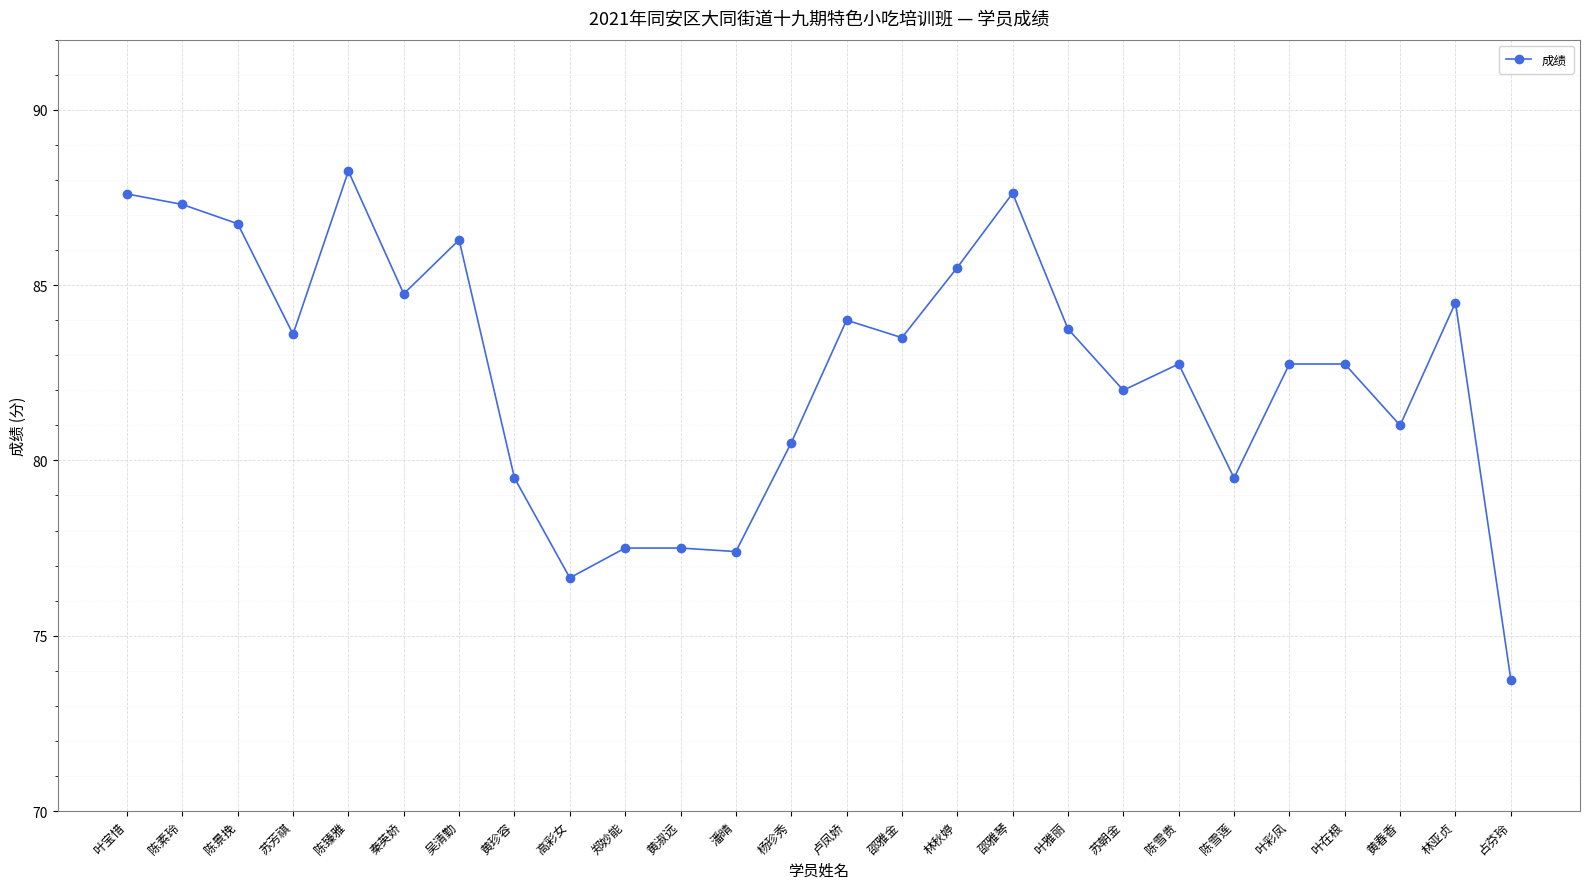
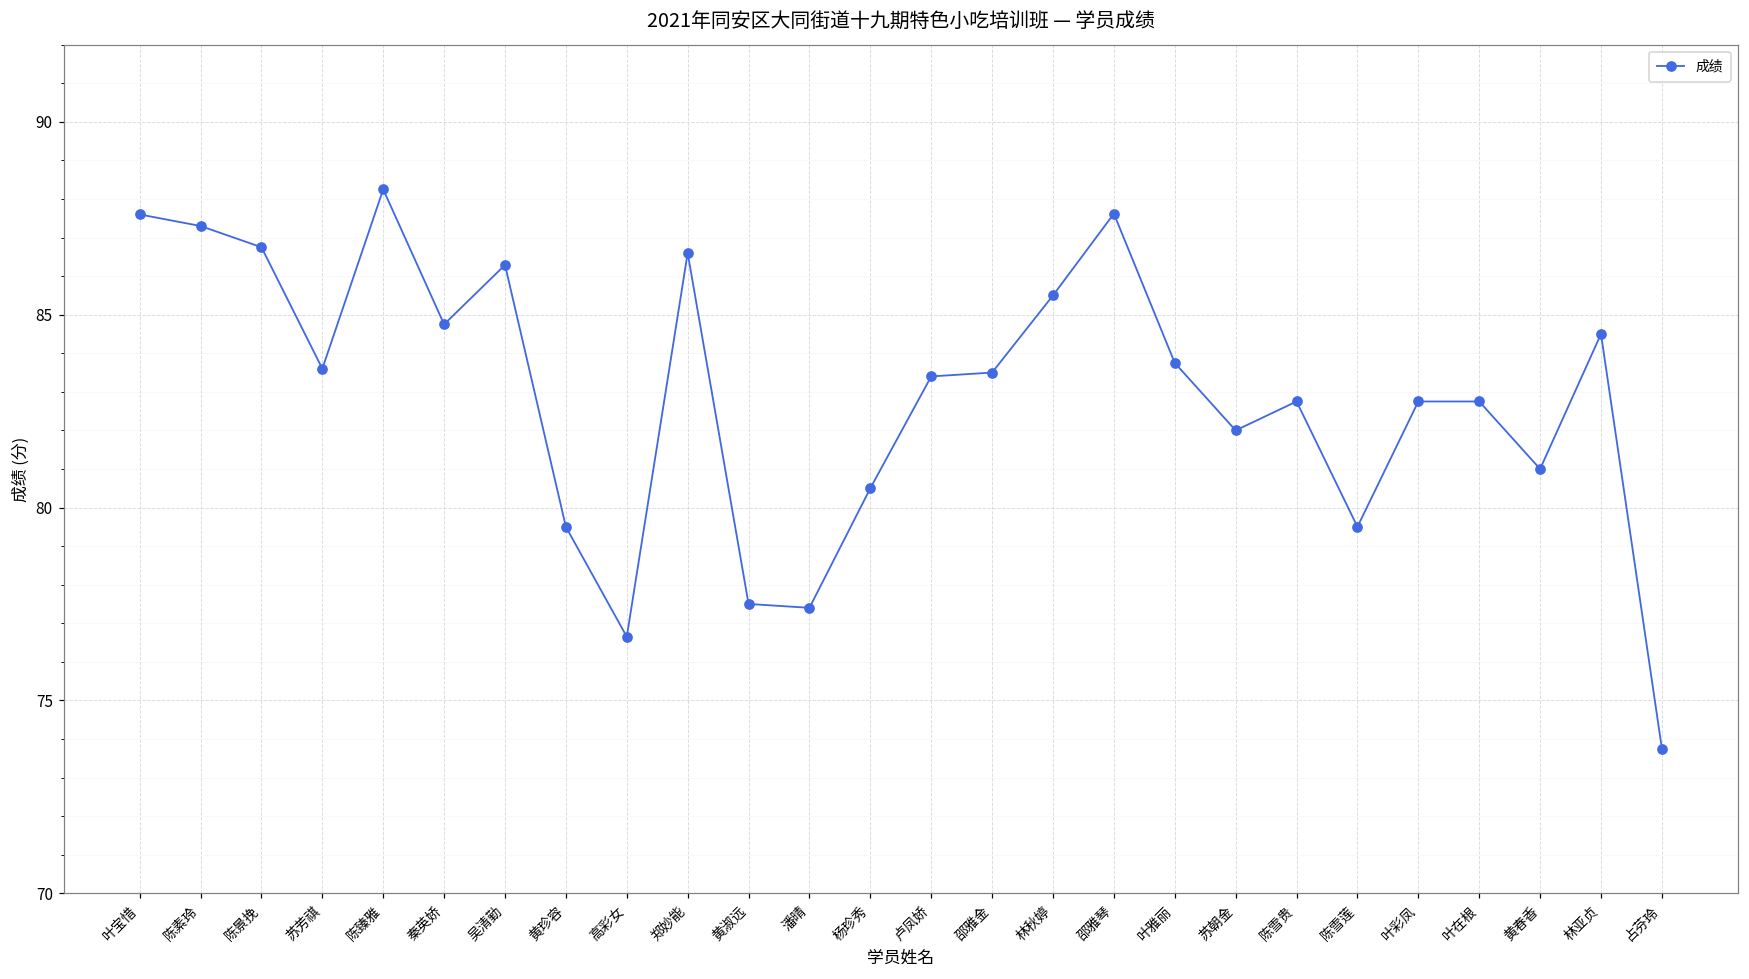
郑妙能: 77.5 -> 86.6
卢凤娇: 84.0 -> 83.4
